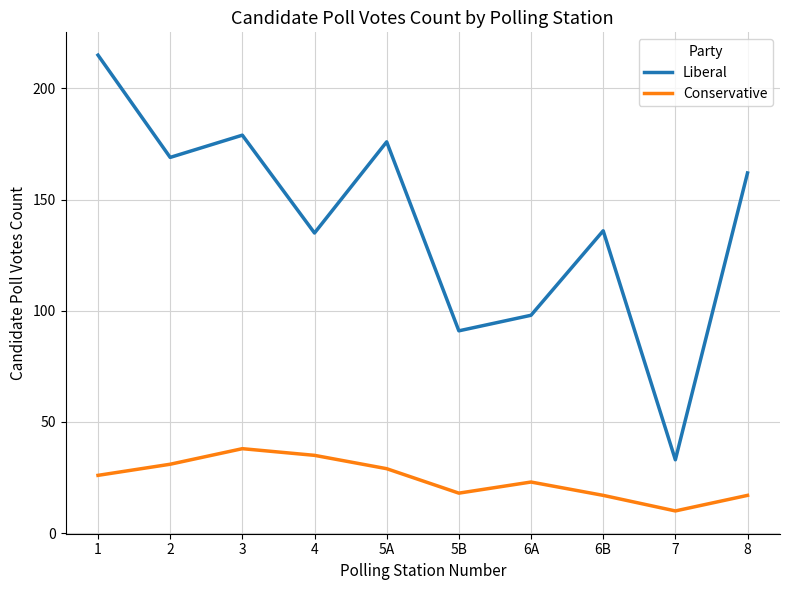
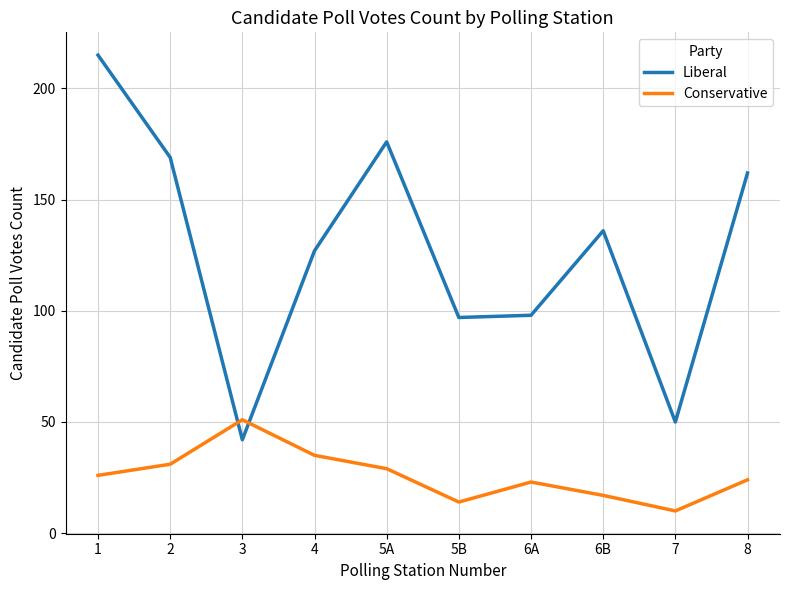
Liberal, 3: 179 -> 42
Conservative, 3: 38 -> 51
Liberal, 4: 135 -> 127
Liberal, 5B: 91 -> 97
Conservative, 5B: 18 -> 14
Liberal, 7: 33 -> 50
Conservative, 8: 17 -> 24
